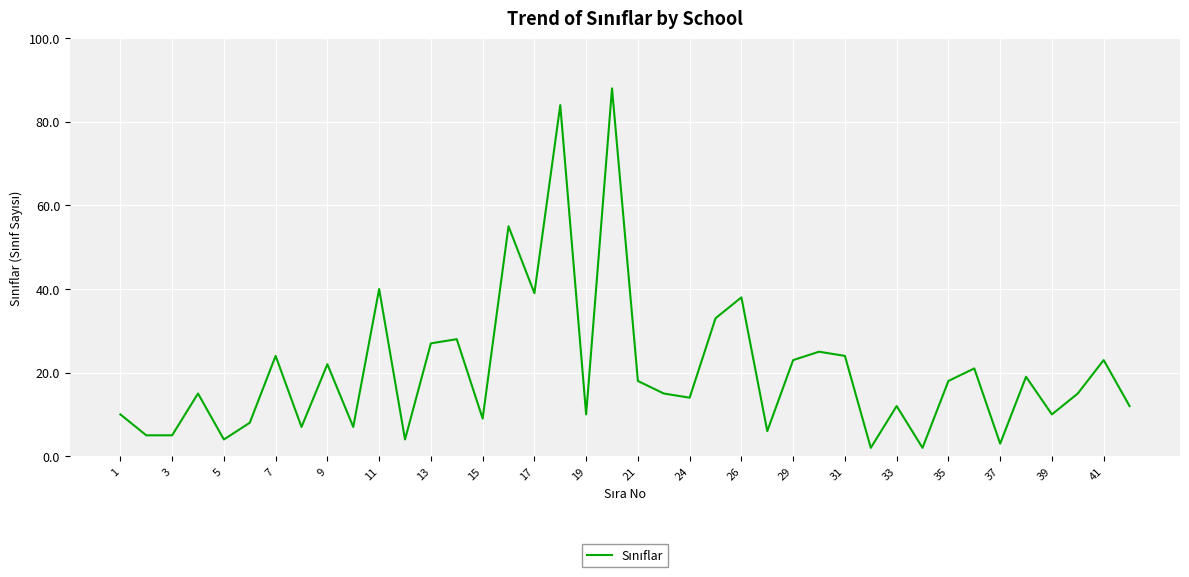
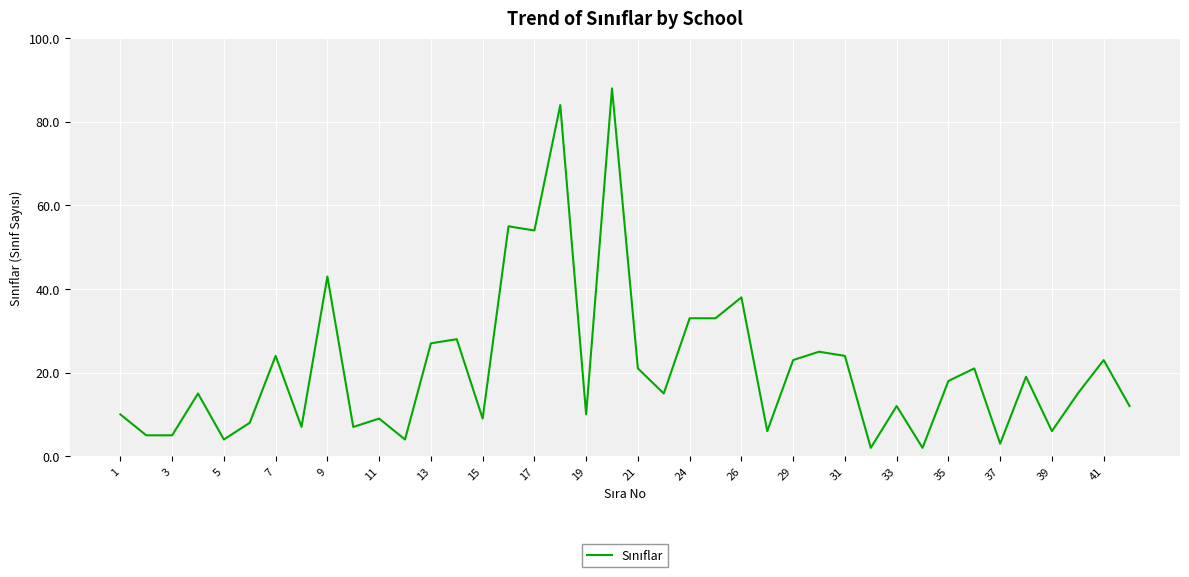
9: 22 -> 43
11: 40 -> 9
17: 39 -> 54
21: 18 -> 21
24: 14 -> 33
39: 10 -> 6
